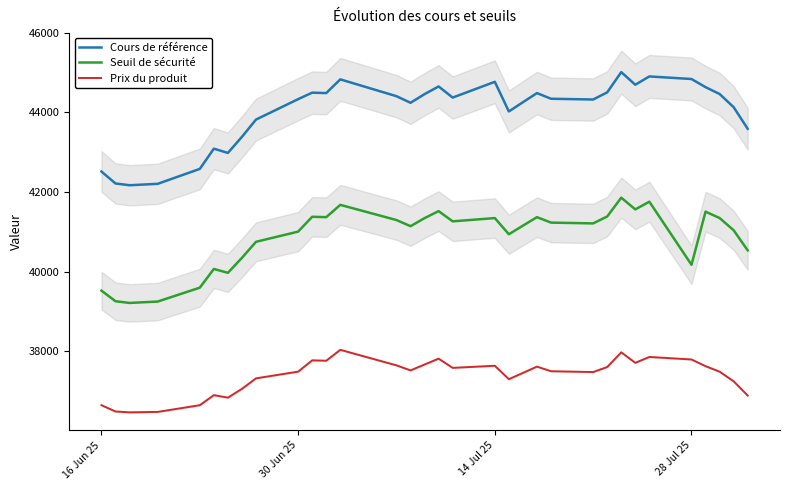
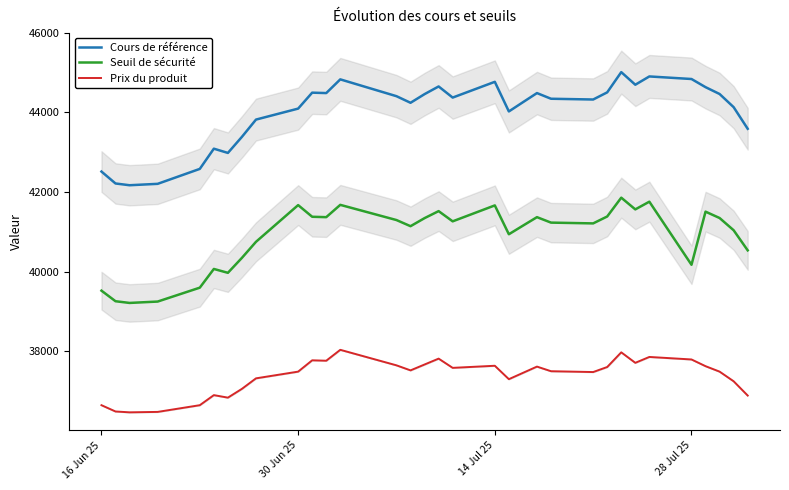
Cours de référence, 30 Jun 25: 44300 -> 44100
Seuil de sécurité, 30 Jun 25: 41000 -> 41700
Seuil de sécurité, 14 Jul 25: 41300 -> 41700
